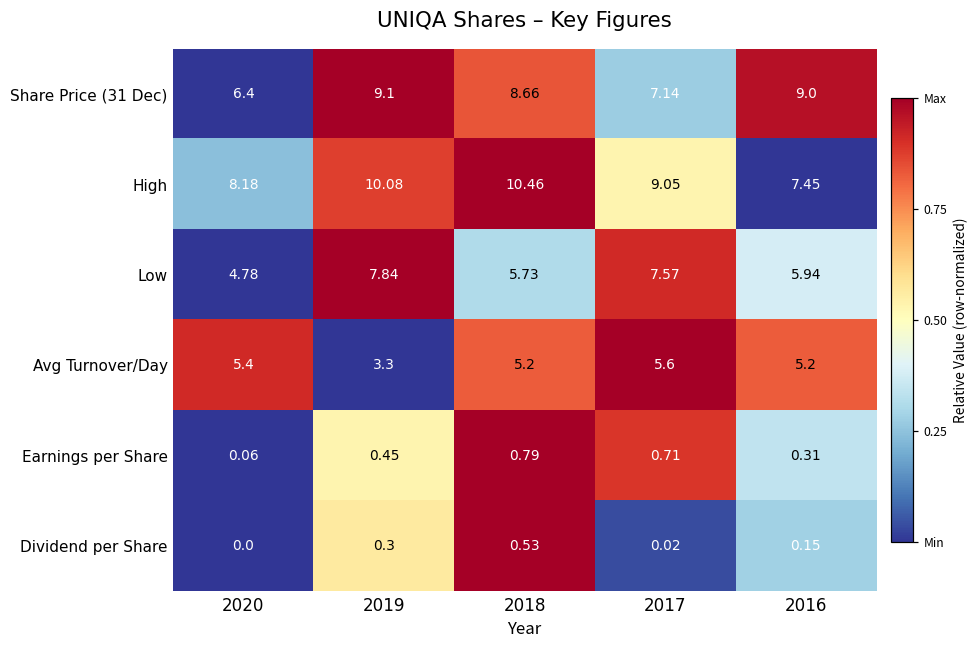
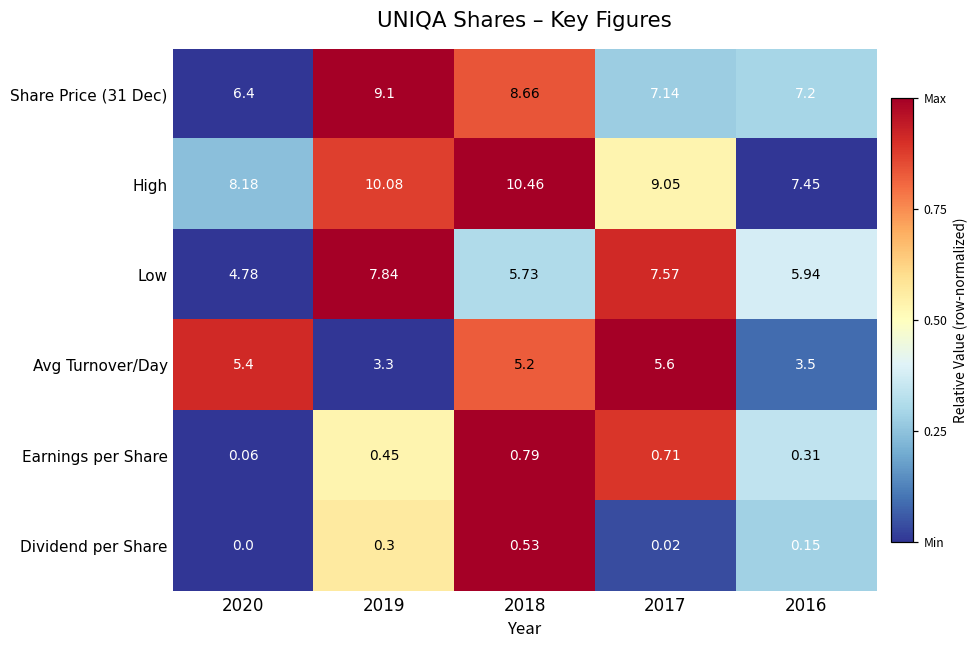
Share Price (31 Dec), 2016: 9.0 -> 7.2
Avg Turnover/Day, 2016: 5.2 -> 3.5
